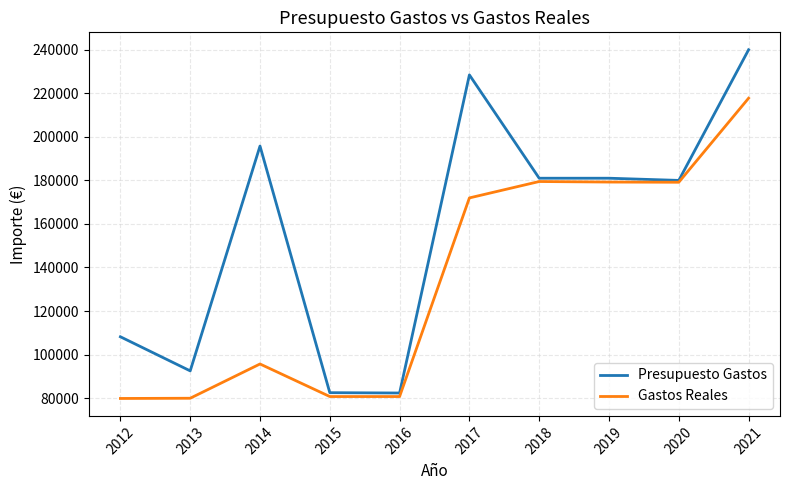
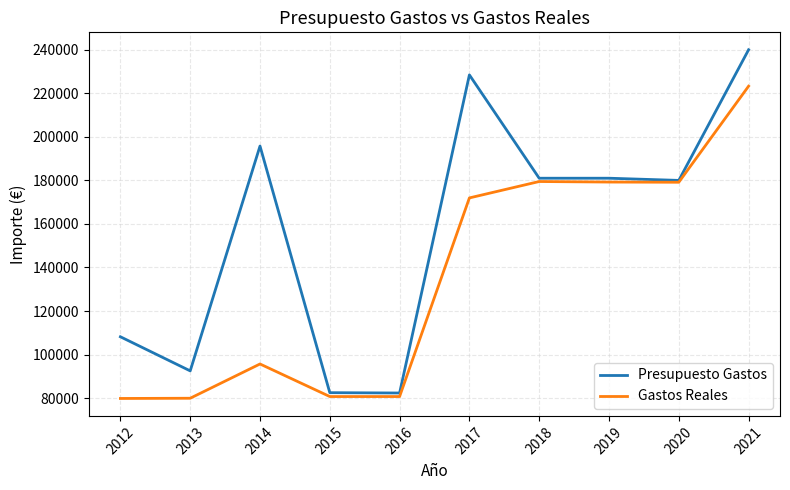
Gastos Reales, 2021: 218000 -> 223000
